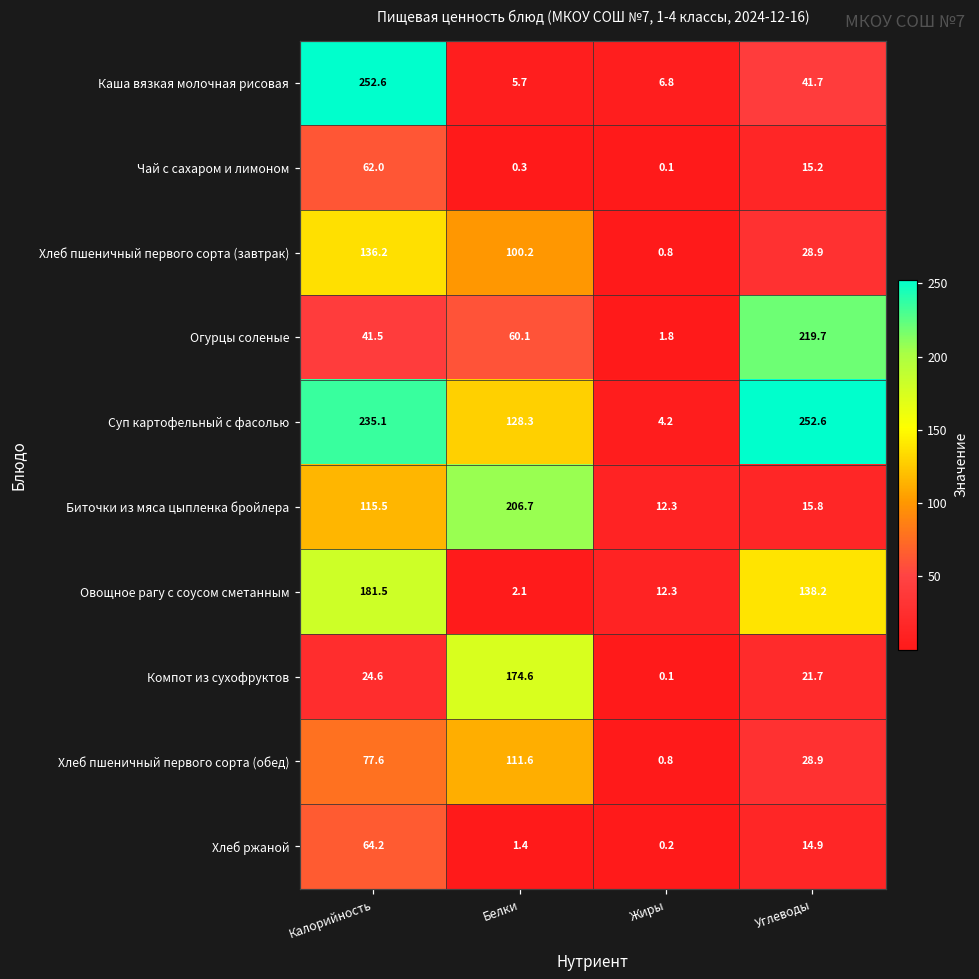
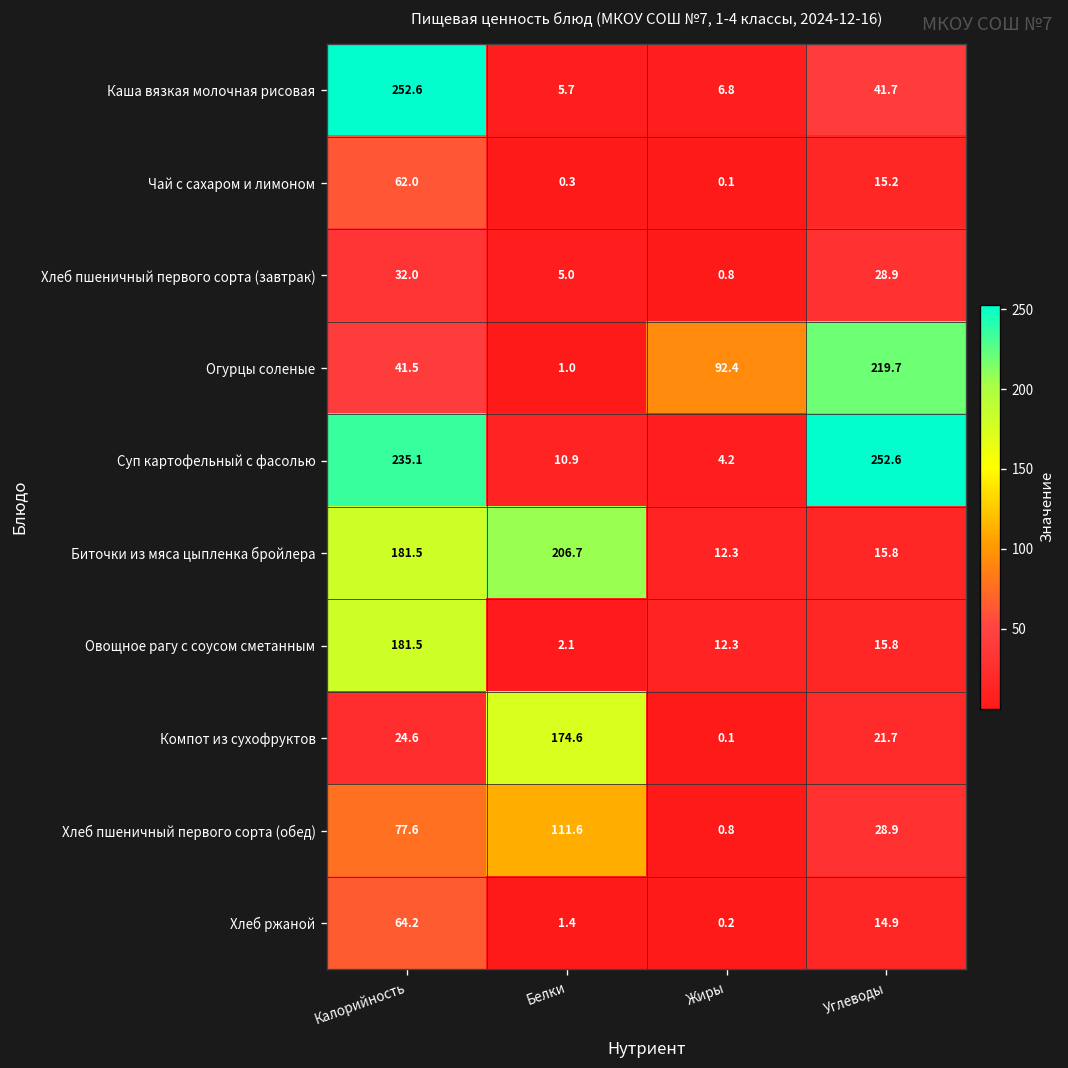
Хлеб пшеничный первого сорта (завтрак), Калорийность: 136.2 -> 32.0
Хлеб пшеничный первого сорта (завтрак), Белки: 100.2 -> 5.0
Огурцы соленые, Белки: 60.1 -> 1.0
Огурцы соленые, Жиры: 1.8 -> 92.4
Суп картофельный с фасолью, Белки: 128.3 -> 10.9
Биточки из мяса цыпленка бройлера, Калорийность: 115.5 -> 181.5
Овощное рагу с соусом сметанным, Углеводы: 138.2 -> 15.8
